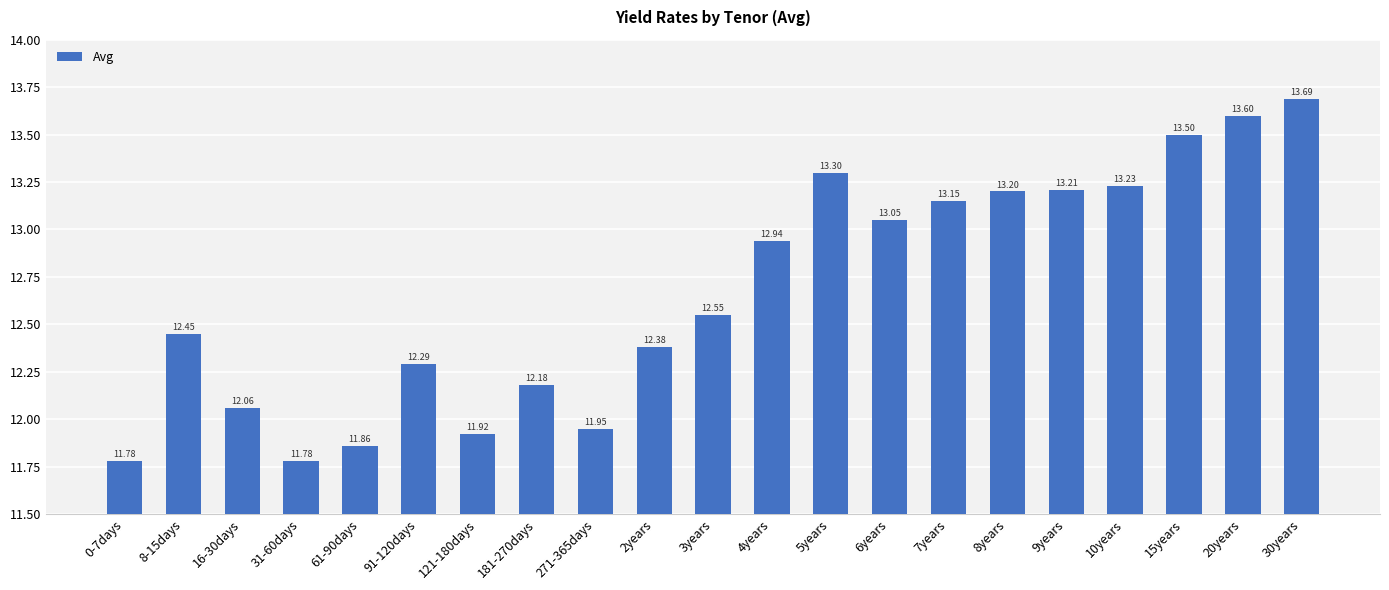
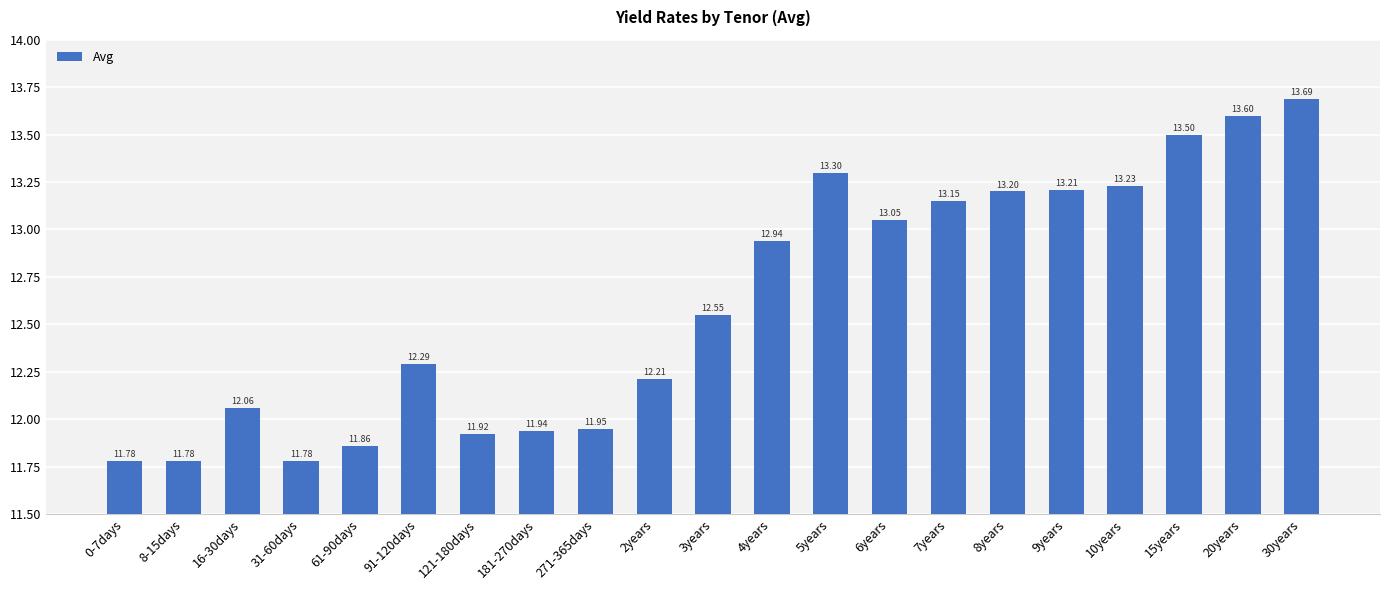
8-15days: 12.45 -> 11.78
181-270days: 12.18 -> 11.94
2years: 12.38 -> 12.21
